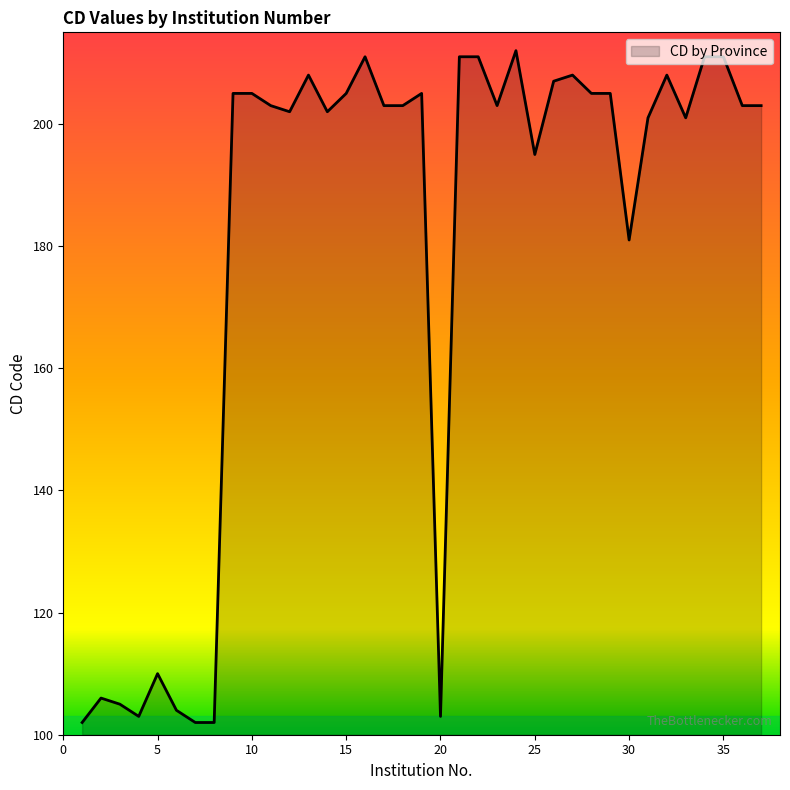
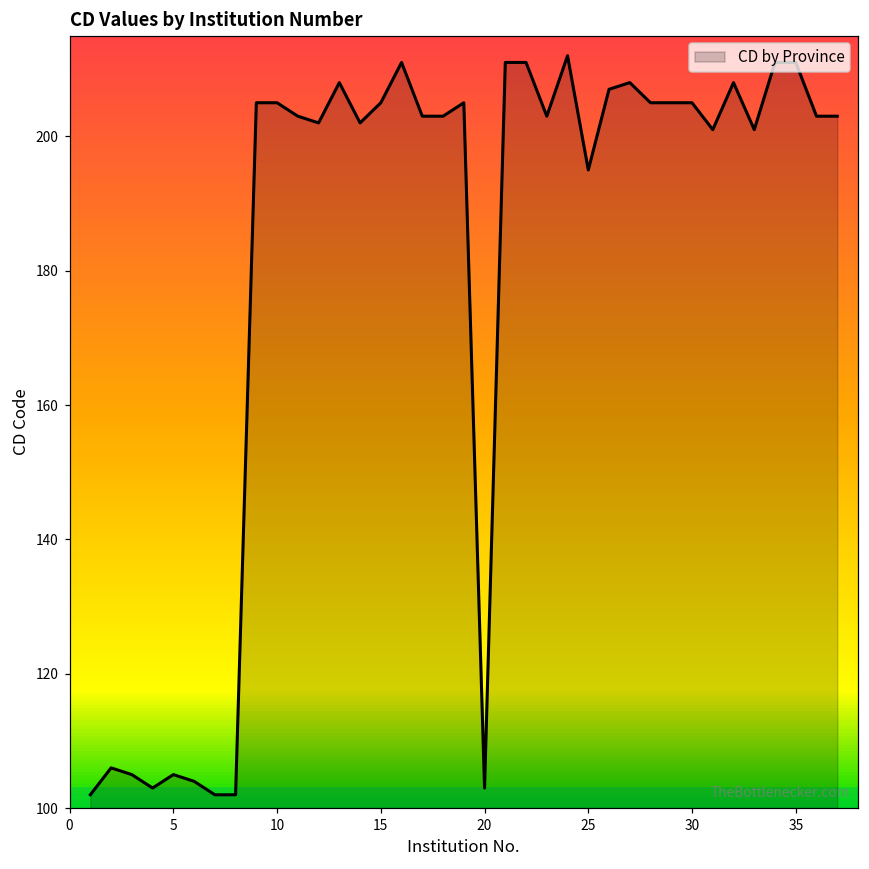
5: 110 -> 105
30: 181 -> 205
